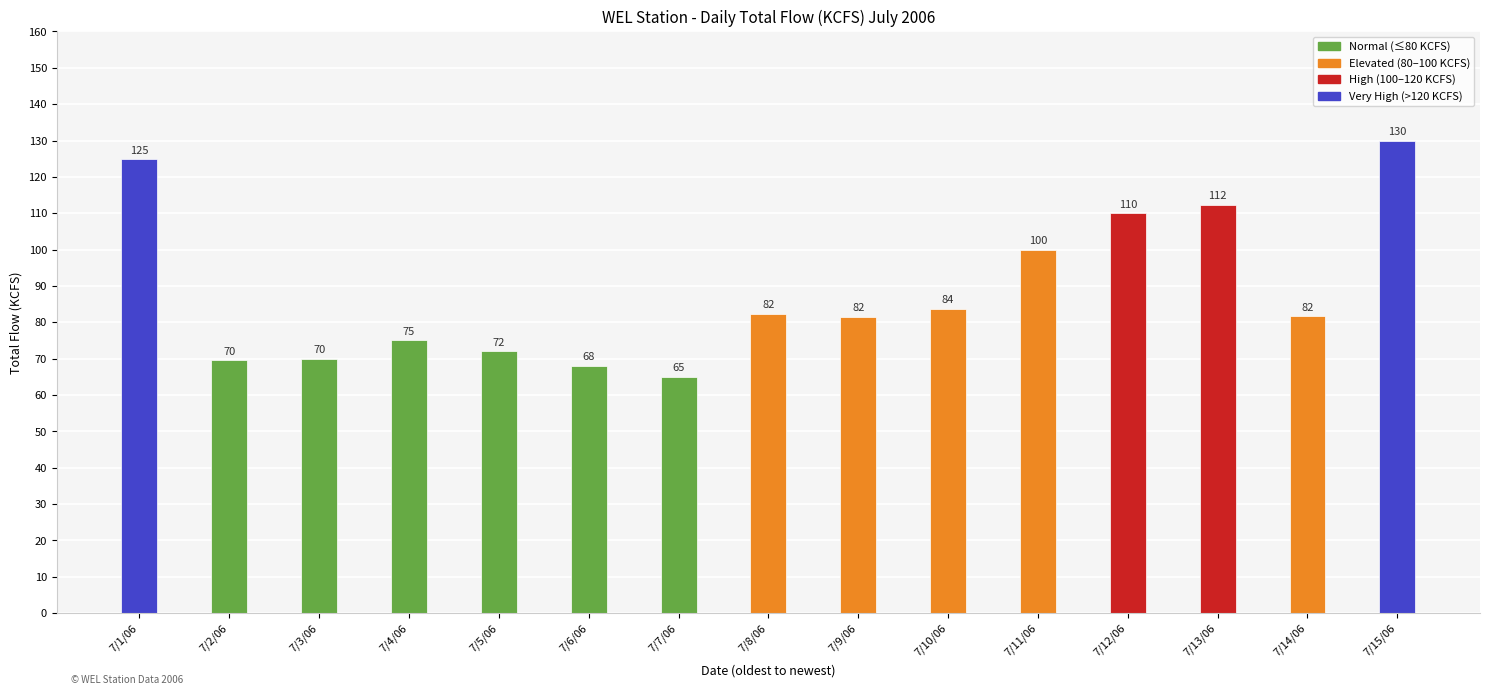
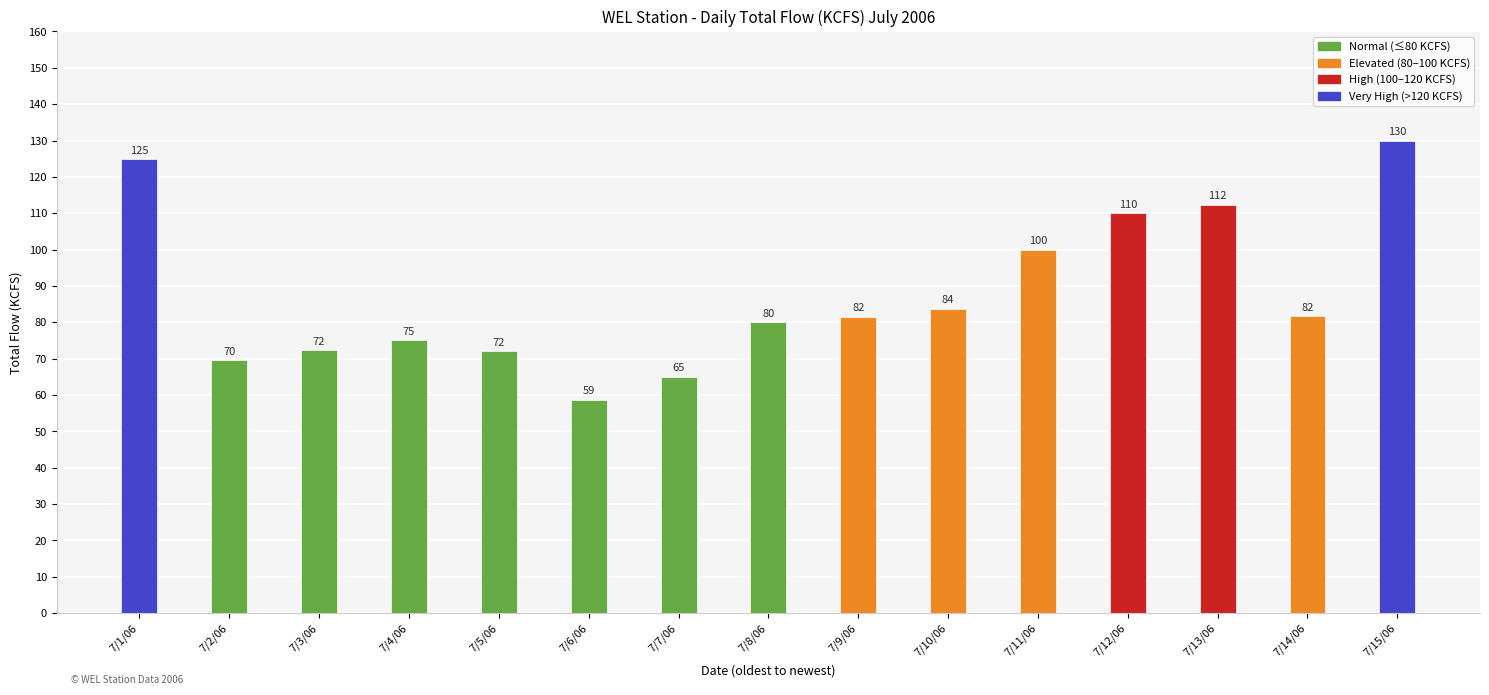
7/3/06: 70 -> 72
7/6/06: 68 -> 59
7/8/06: 82 -> 80
